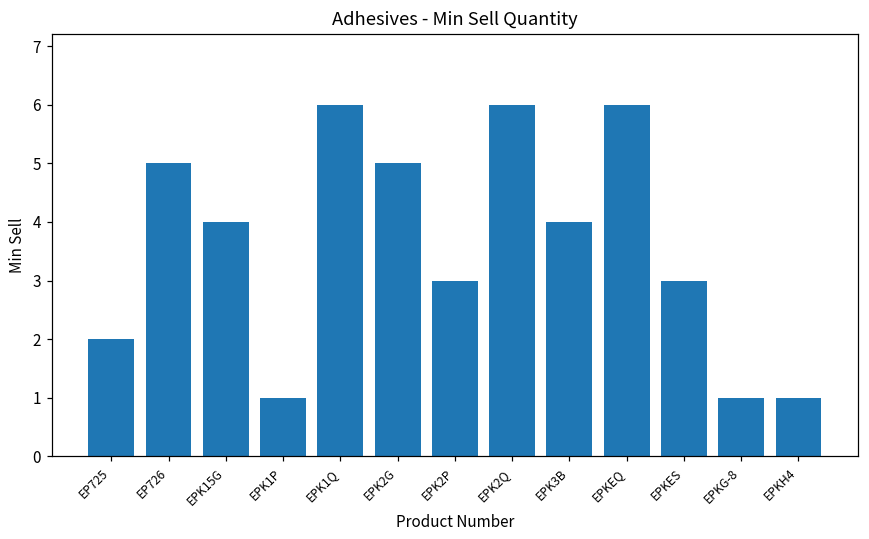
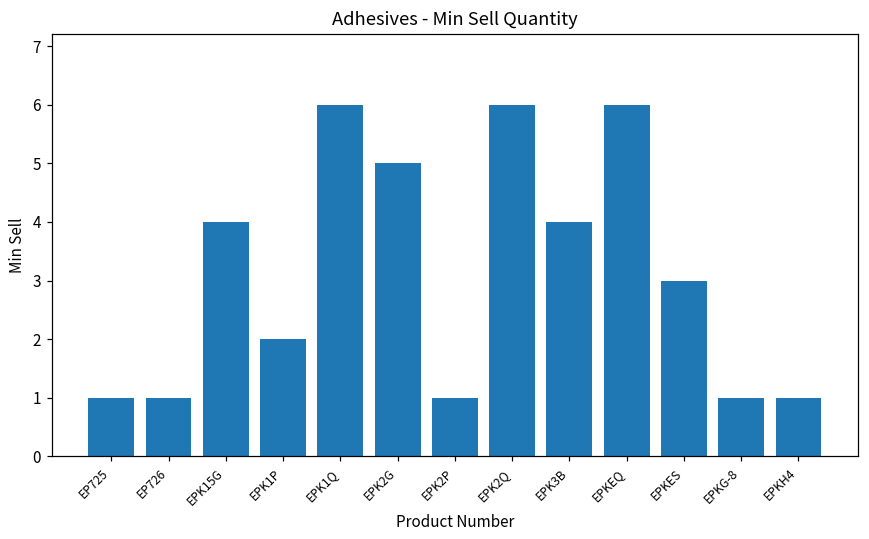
EP725: 2 -> 1
EP726: 5 -> 1
EPK1P: 1 -> 2
EPK2P: 3 -> 1
